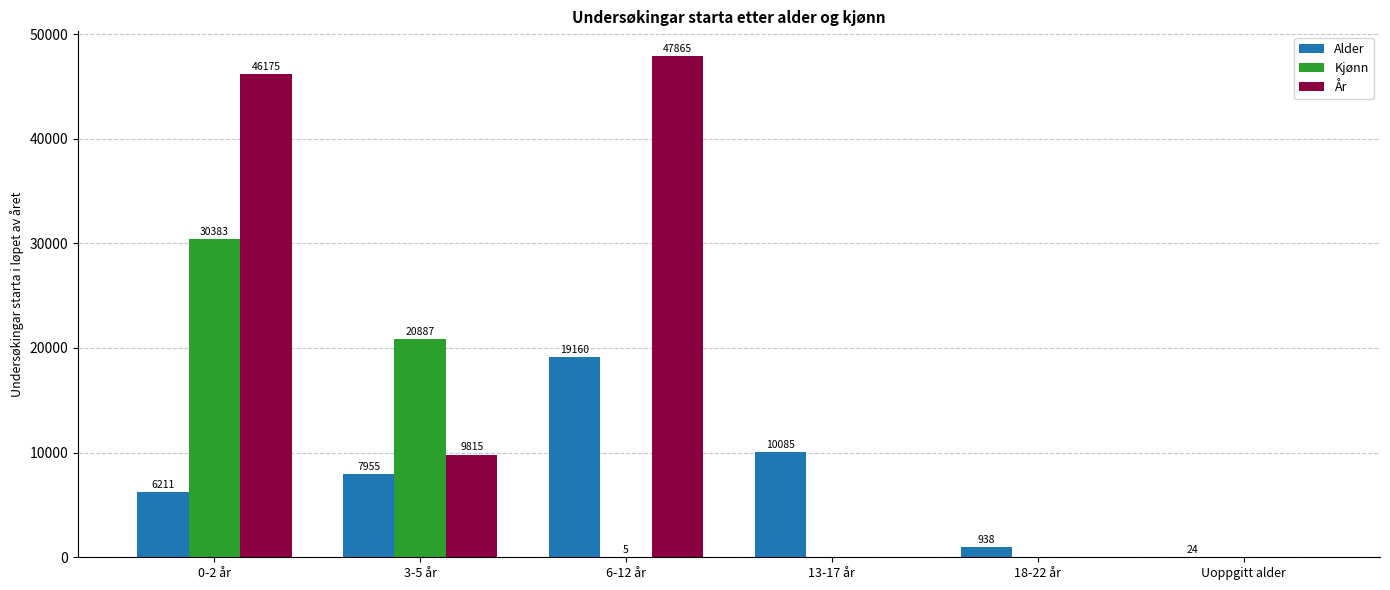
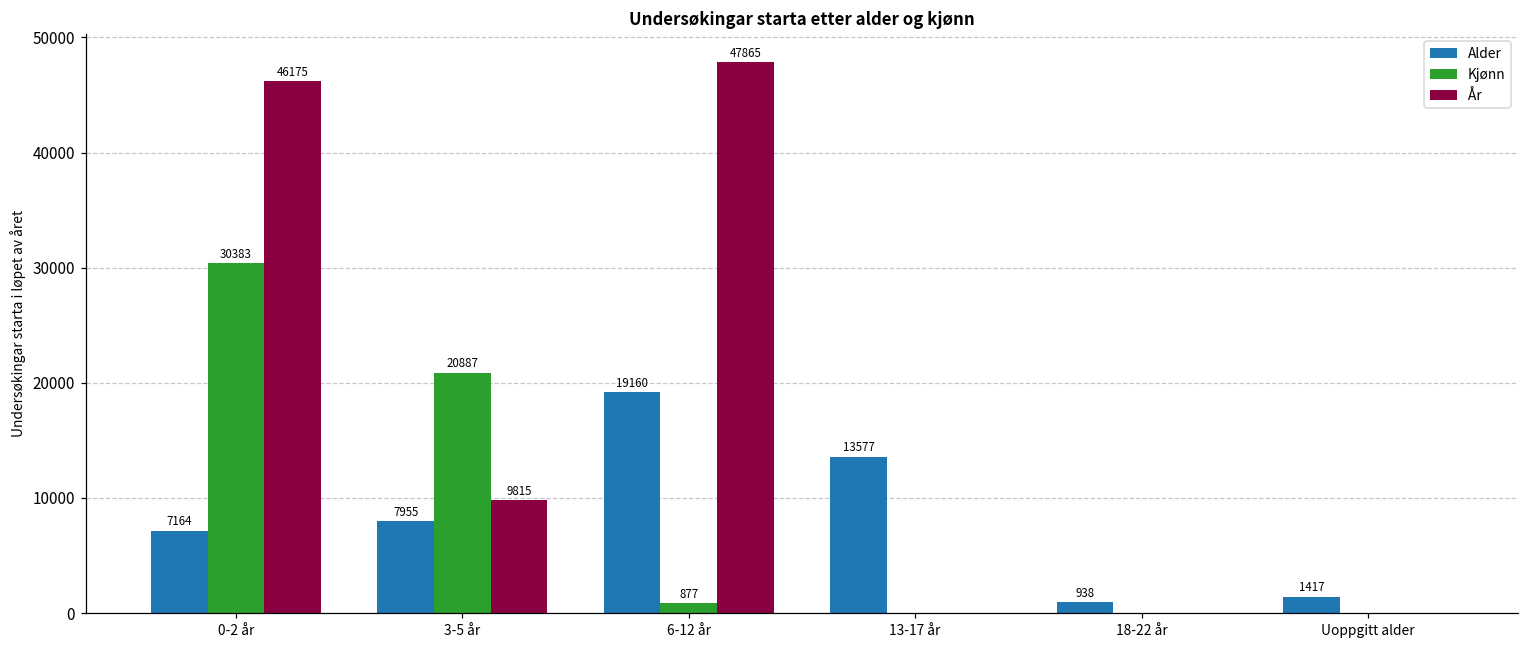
Alder, 0-2 år: 6211 -> 7164
Kjønn, 6-12 år: 5 -> 877
Alder, 13-17 år: 10085 -> 13577
Alder, Uoppgitt alder: 24 -> 1417
